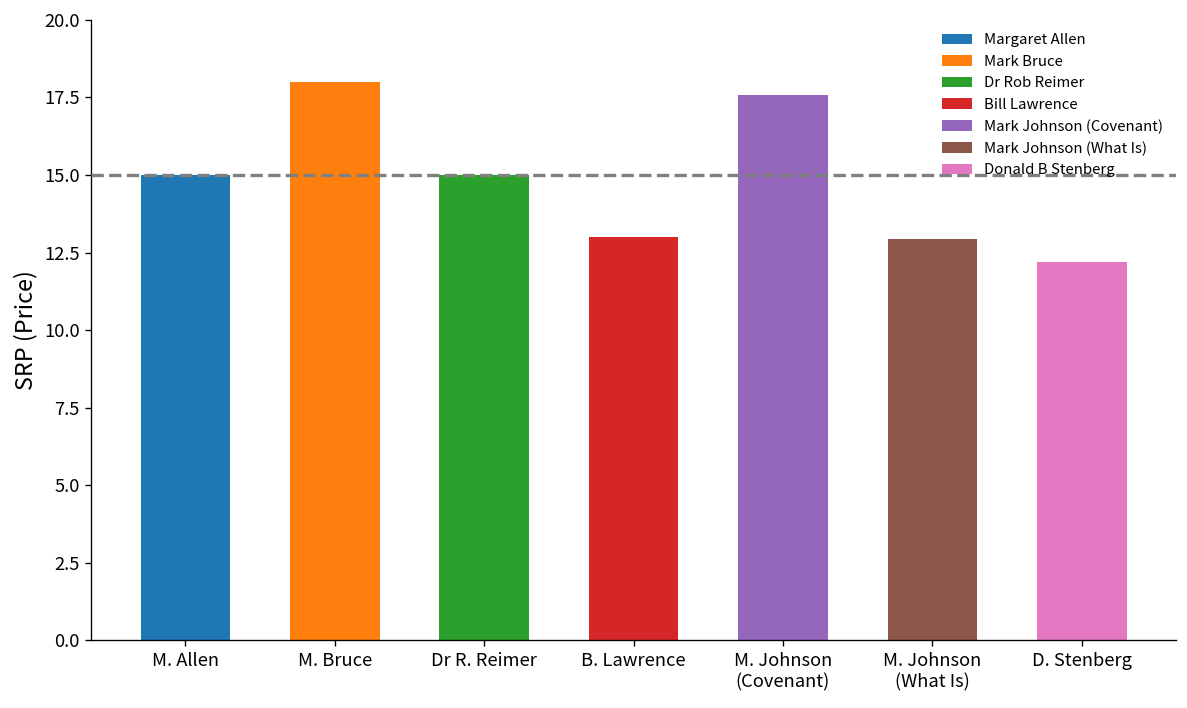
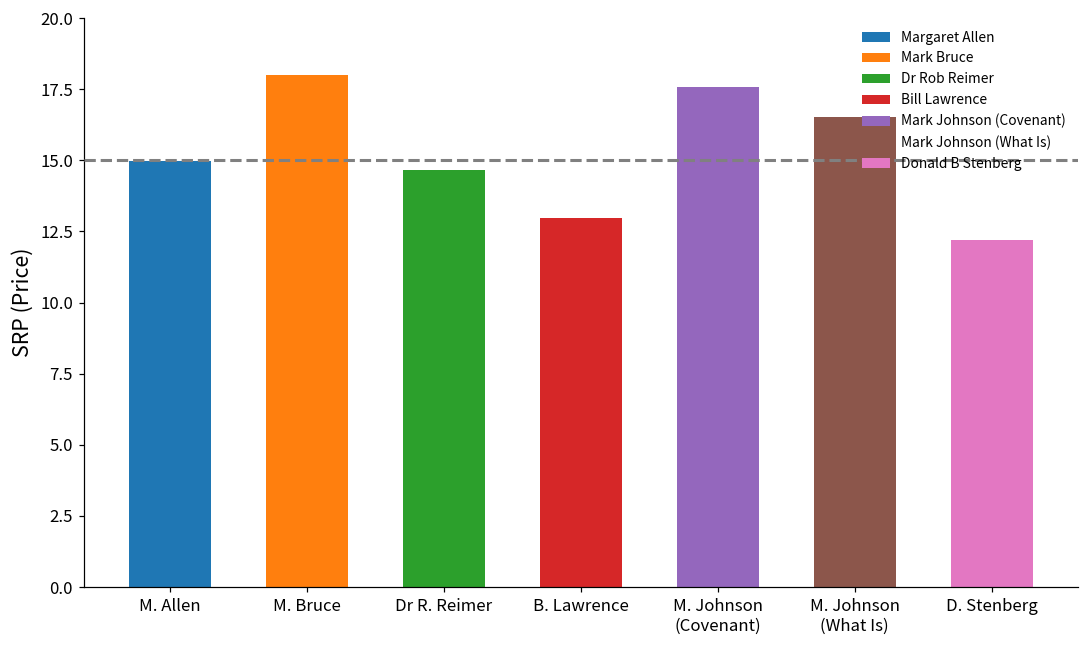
Dr R. Reimer: 15.0 -> 14.7
M. Johnson (What Is): 13.0 -> 16.5
